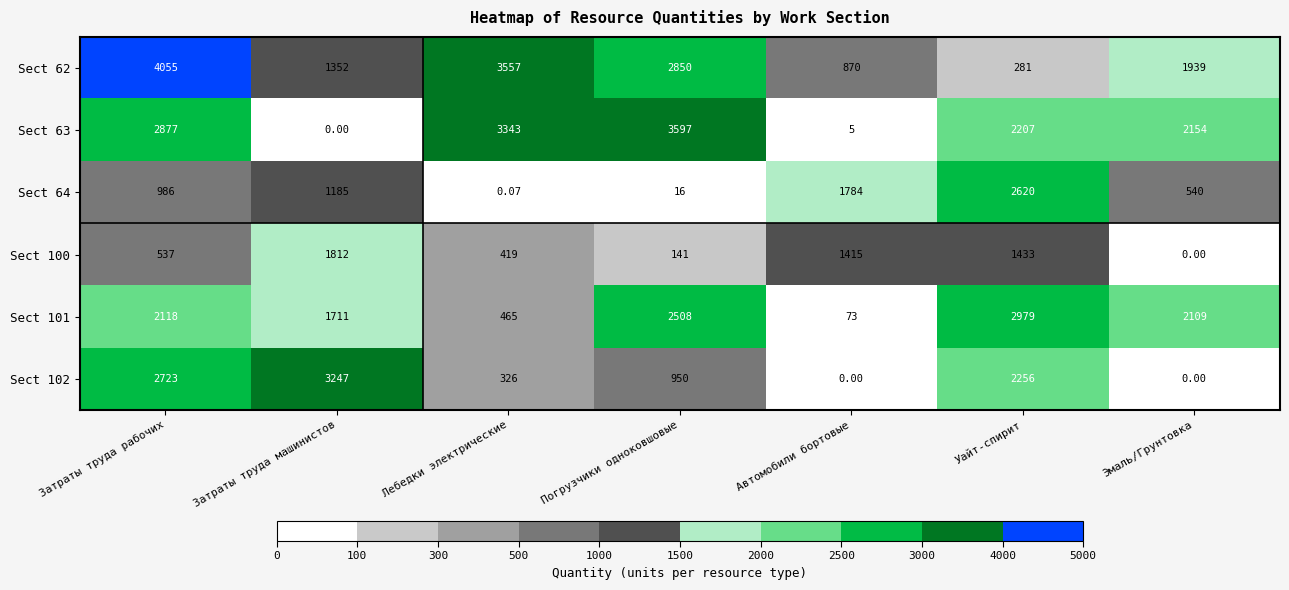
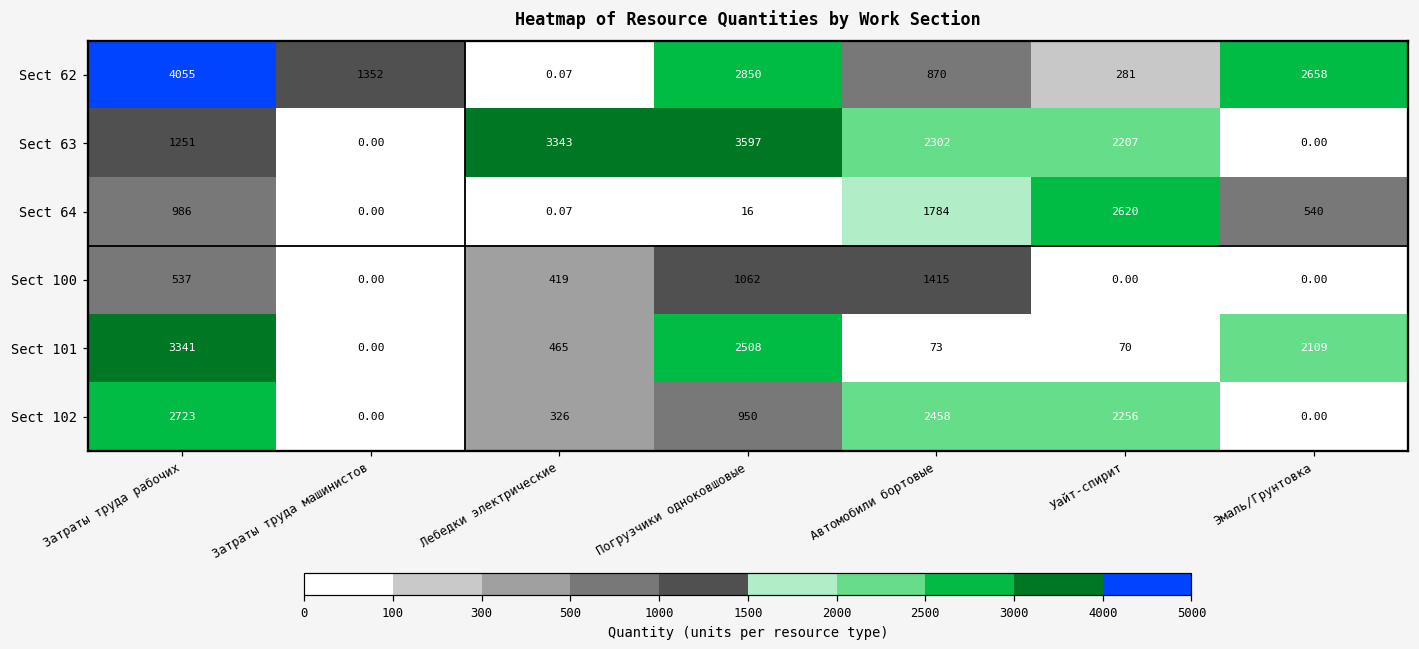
Sect 62, Лебедки электрические: 3557 -> 0.07
Sect 62, Эмаль/Грунтовка: 1939 -> 2658
Sect 63, Затраты труда рабочих: 2877 -> 1251
Sect 63, Автомобили бортовые: 5 -> 2302
Sect 63, Эмаль/Грунтовка: 2154 -> 0.00
Sect 64, Затраты труда машинистов: 1185 -> 0.00
Sect 100, Затраты труда машинистов: 1812 -> 0.00
Sect 100, Погрузчики одноковшовые: 141 -> 1062
Sect 100, Уайт-спирит: 1433 -> 0.00
Sect 101, Затраты труда рабочих: 2118 -> 3341
Sect 101, Затраты труда машинистов: 1711 -> 0.00
Sect 101, Уайт-спирит: 2979 -> 70
Sect 102, Затраты труда машинистов: 3247 -> 0.00
Sect 102, Автомобили бортовые: 0.00 -> 2458
